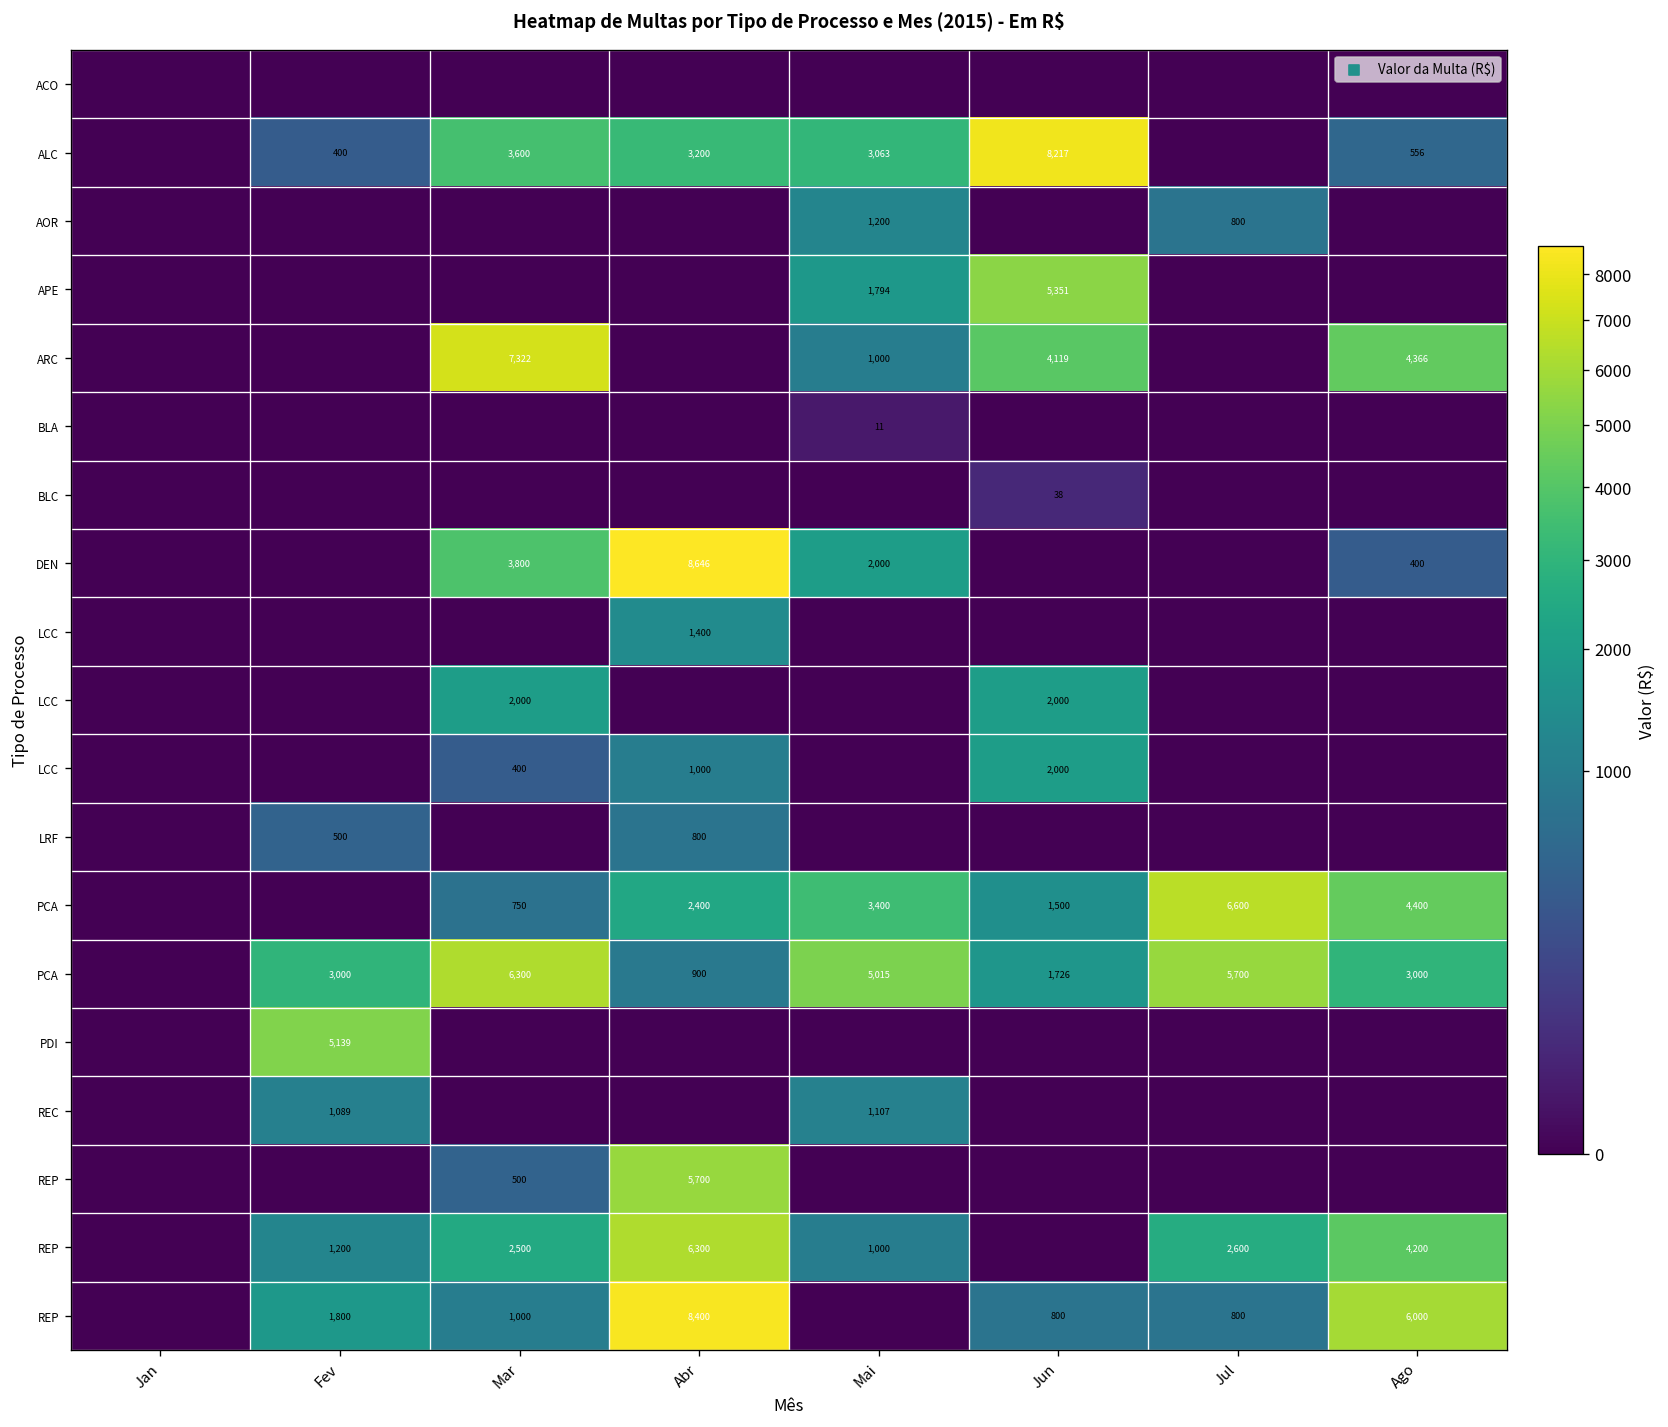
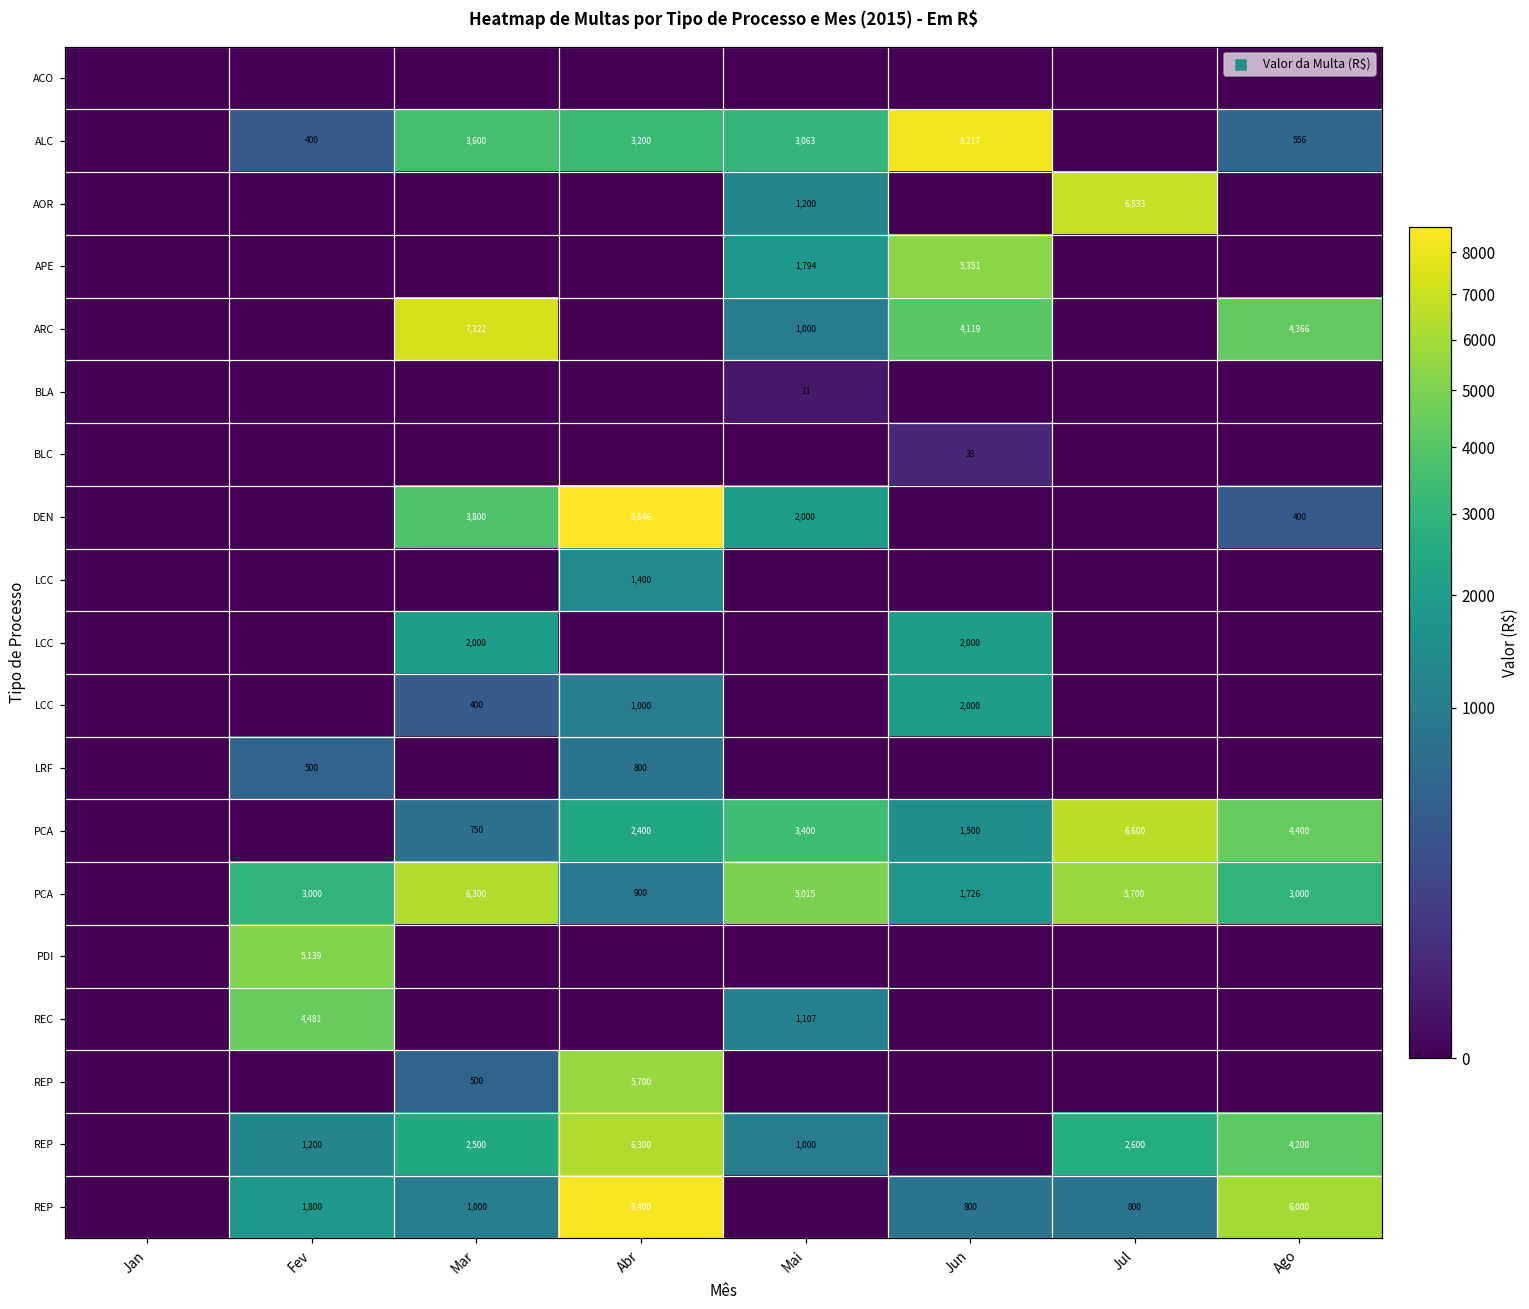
AOR, Jul: 800 -> 6,833
REC, Fev: 1,089 -> 4,481
